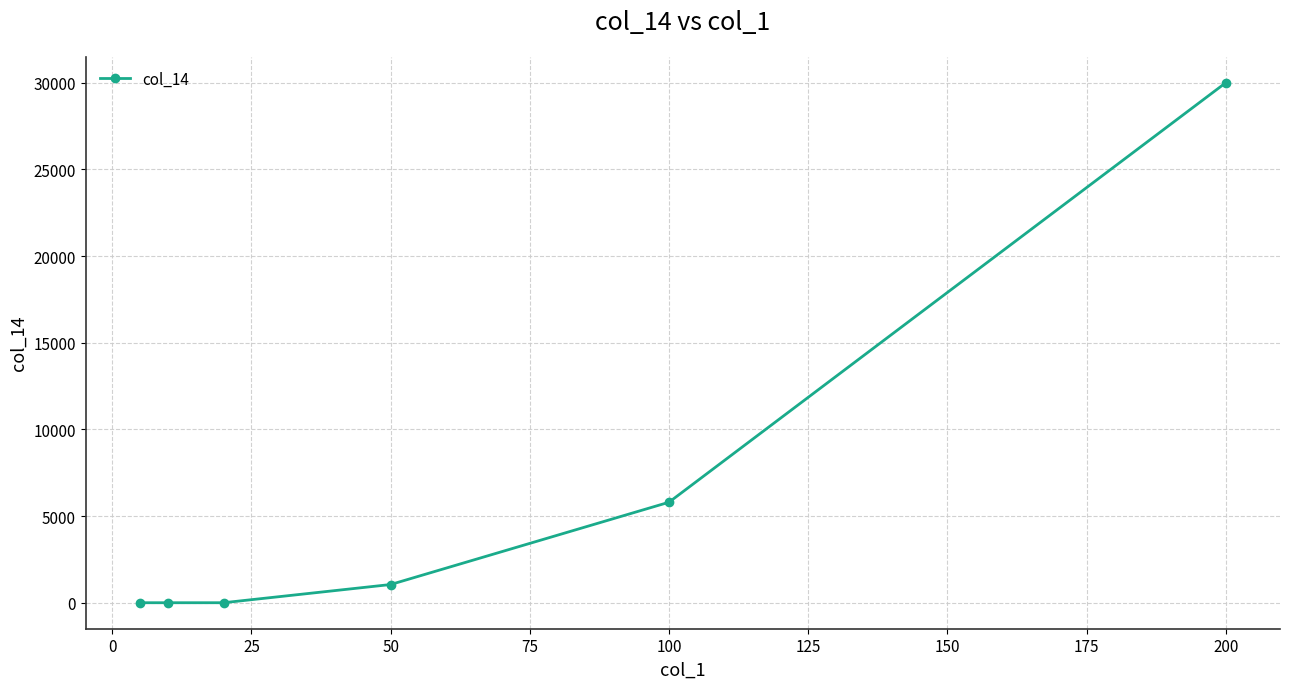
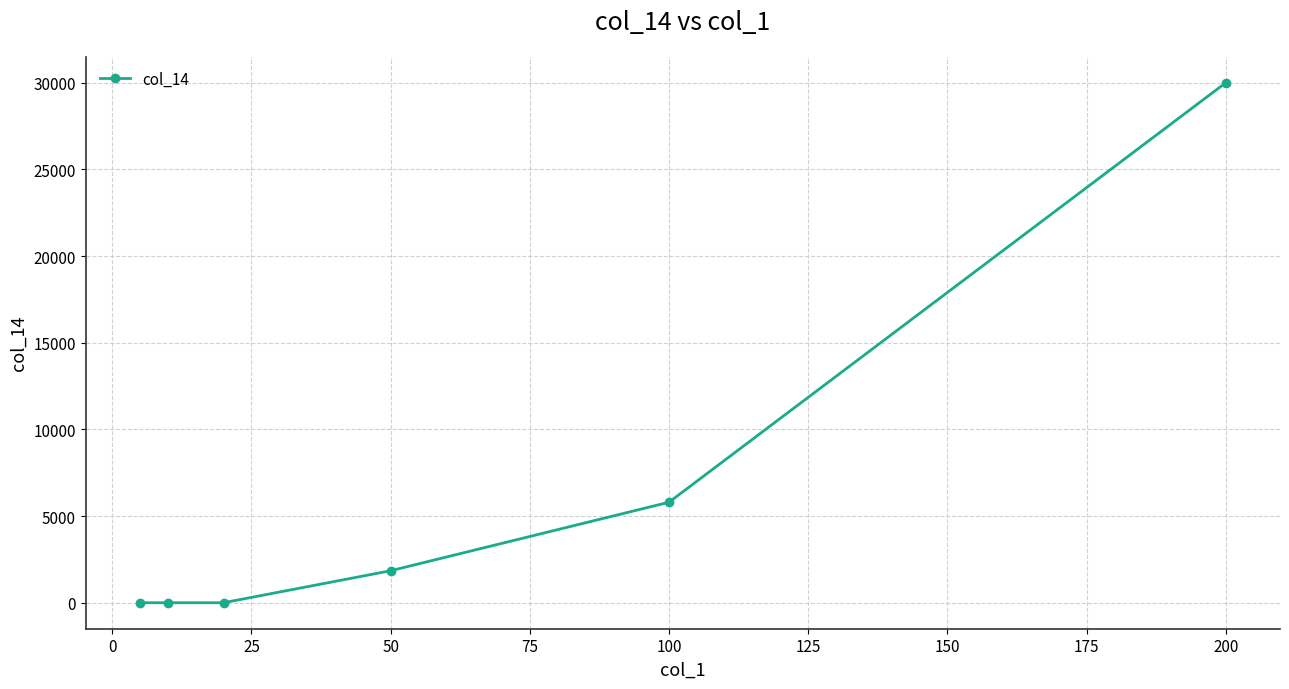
50: 1100 -> 1800
